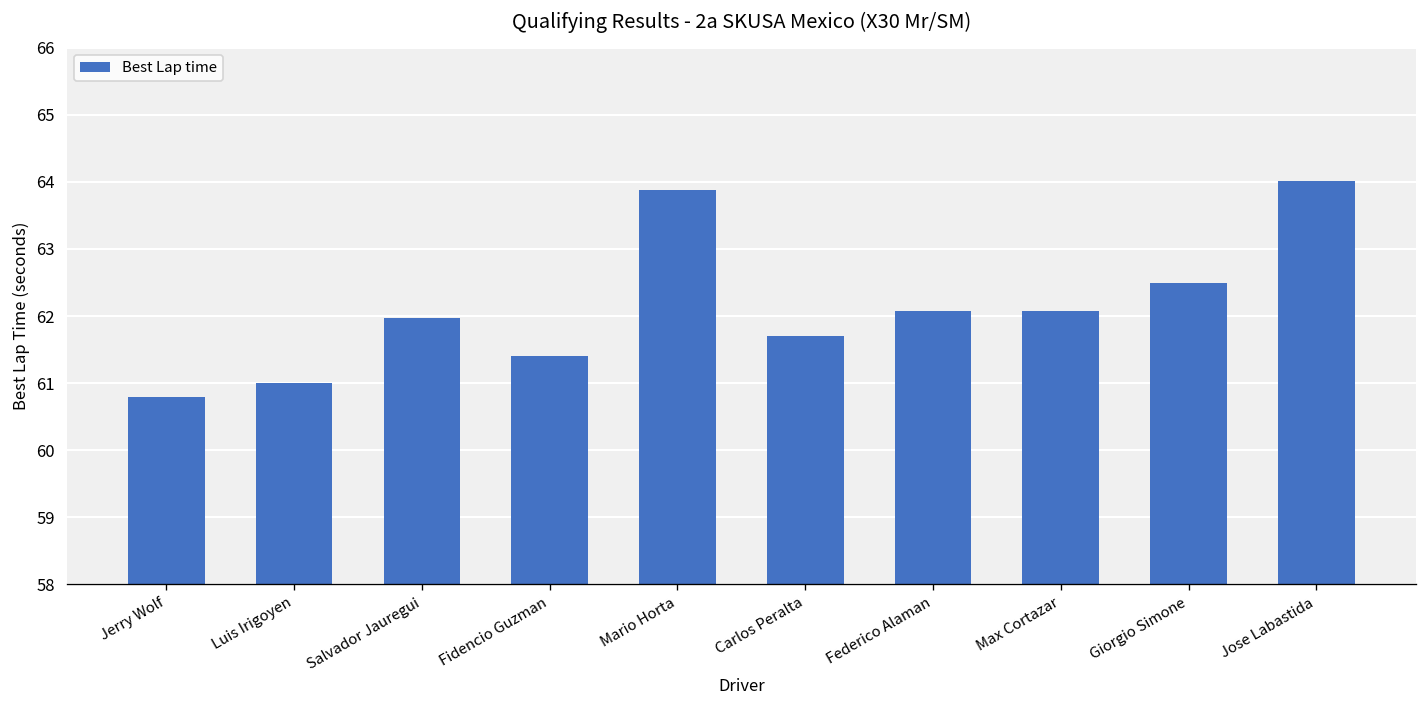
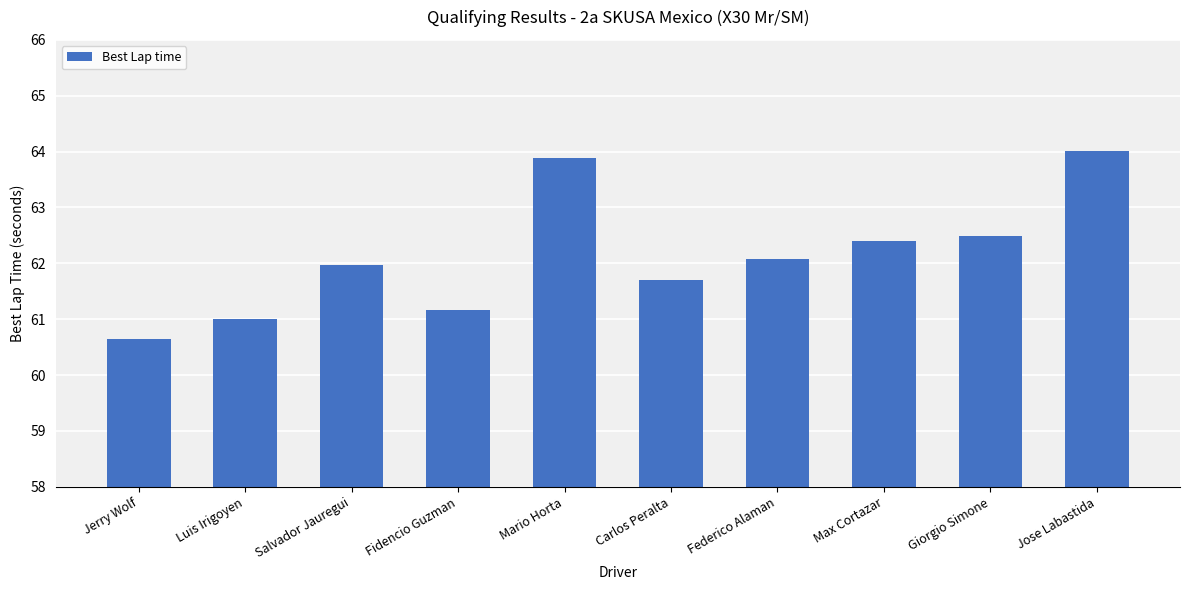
Jerry Wolf: 60.8 -> 60.6
Fidencio Guzman: 61.4 -> 61.2
Max Cortazar: 62.1 -> 62.4
